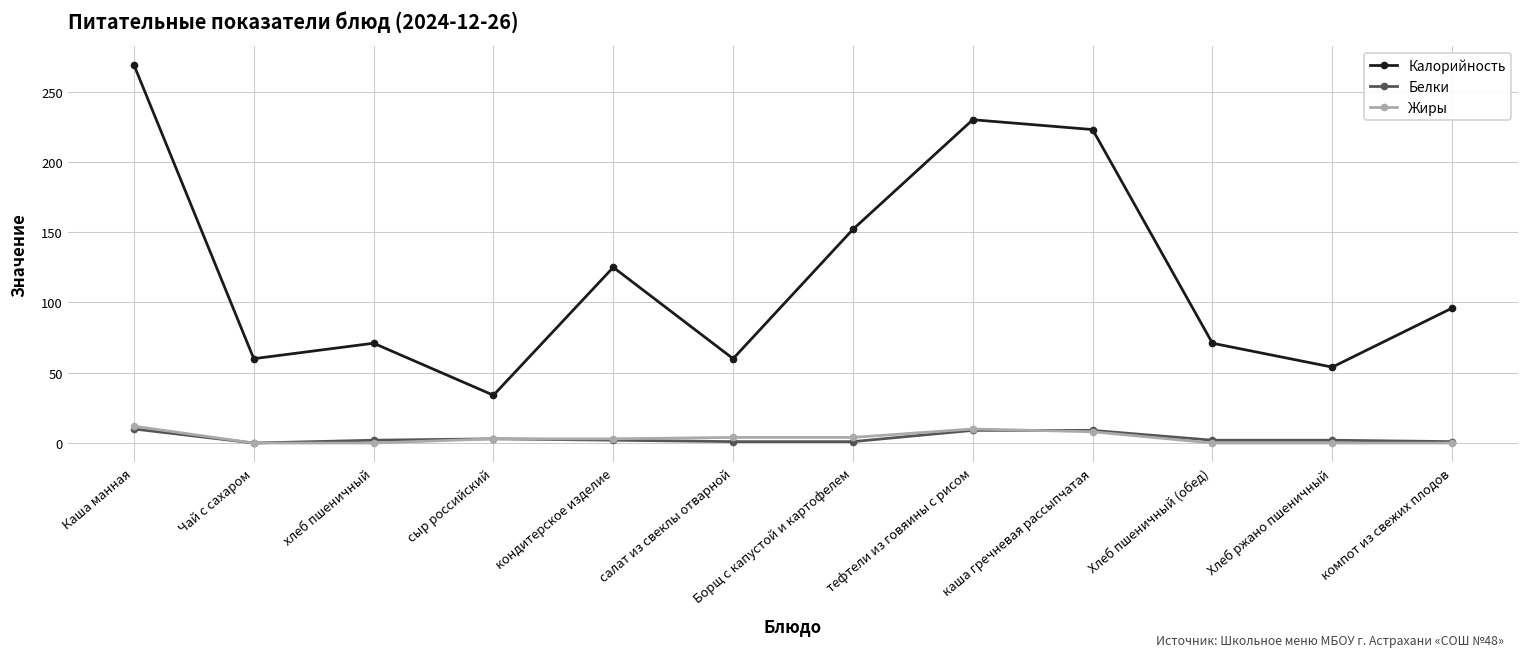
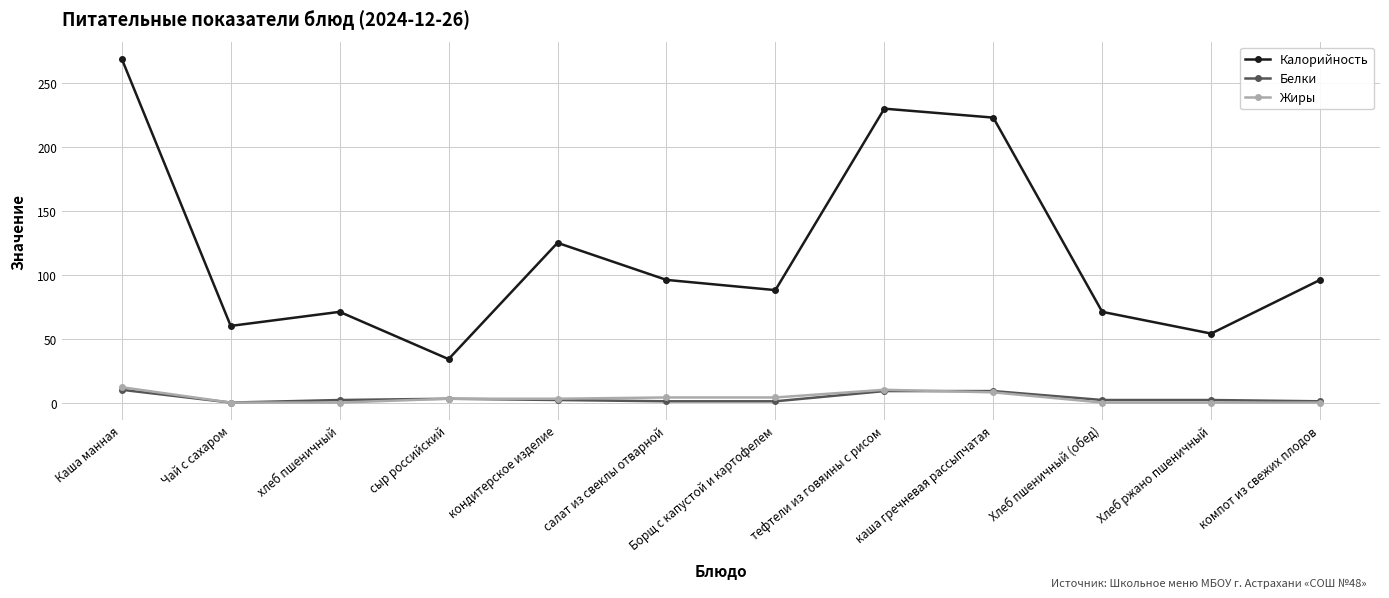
Калорийность, салат из свеклы отварной: 60 -> 96
Калорийность, Борщ с капустой и картофелем: 152 -> 88
